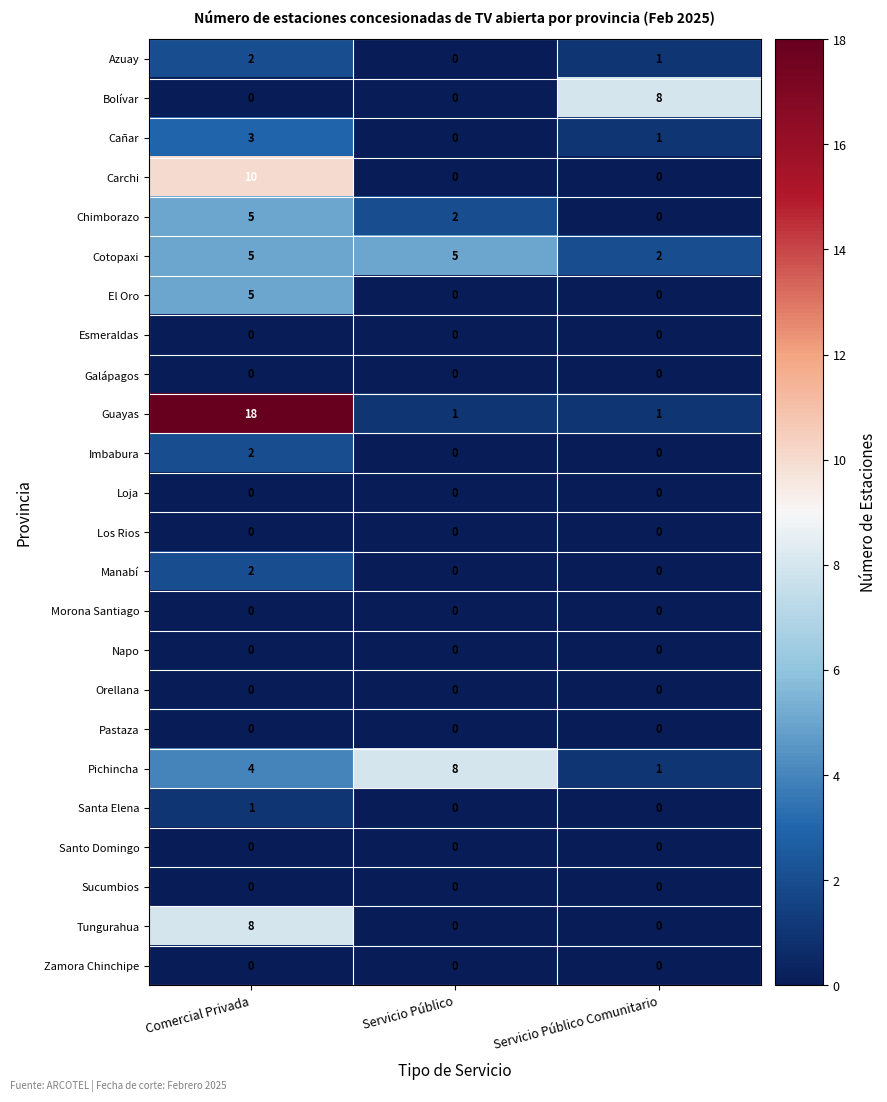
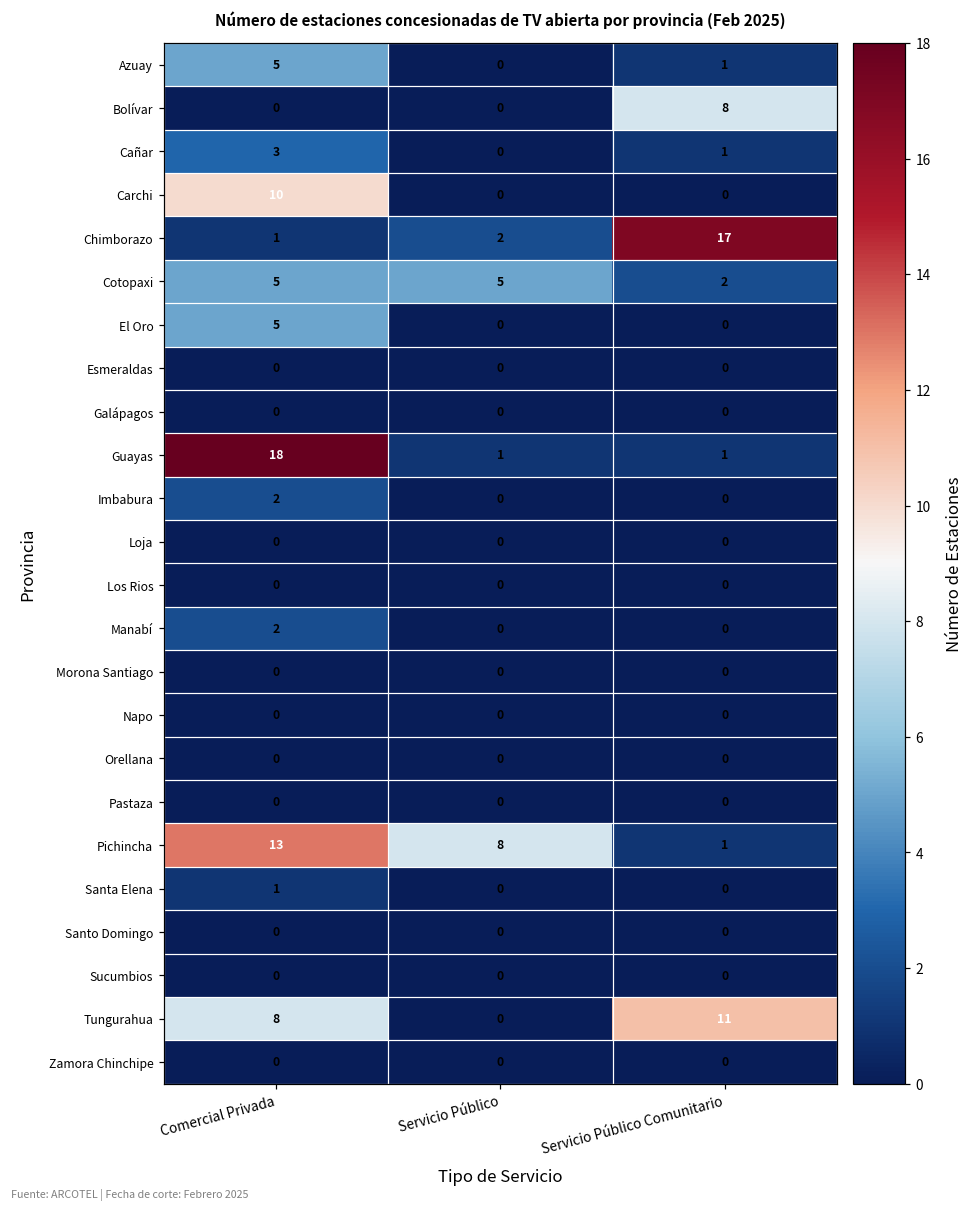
Azuay, Comercial Privada: 2 -> 5
Chimborazo, Comercial Privada: 5 -> 1
Chimborazo, Servicio Público Comunitario: 0 -> 17
Pichincha, Comercial Privada: 4 -> 13
Tungurahua, Servicio Público Comunitario: 0 -> 11
